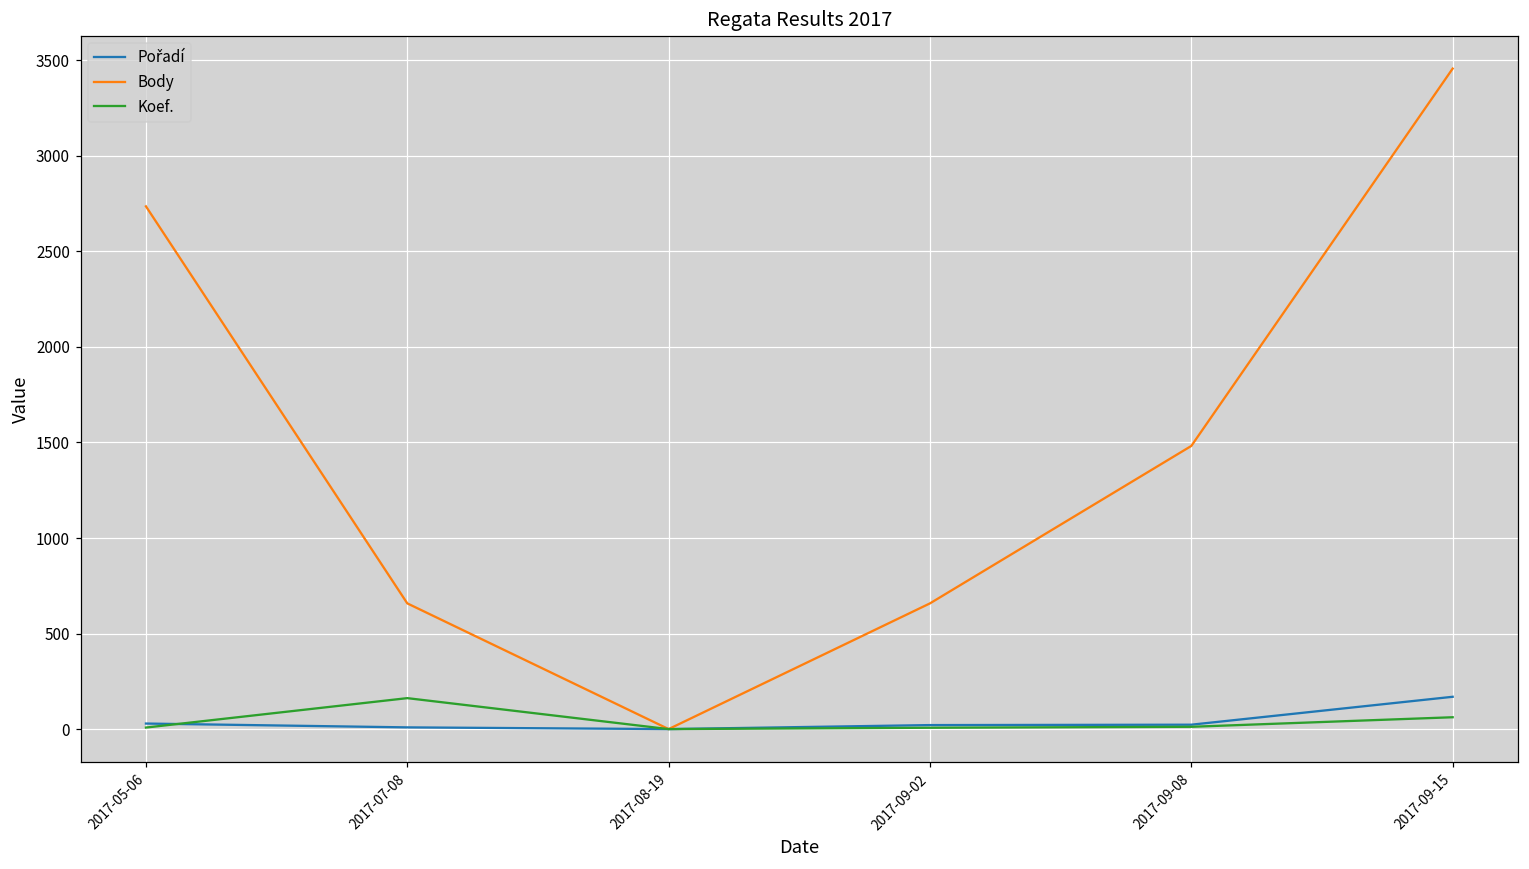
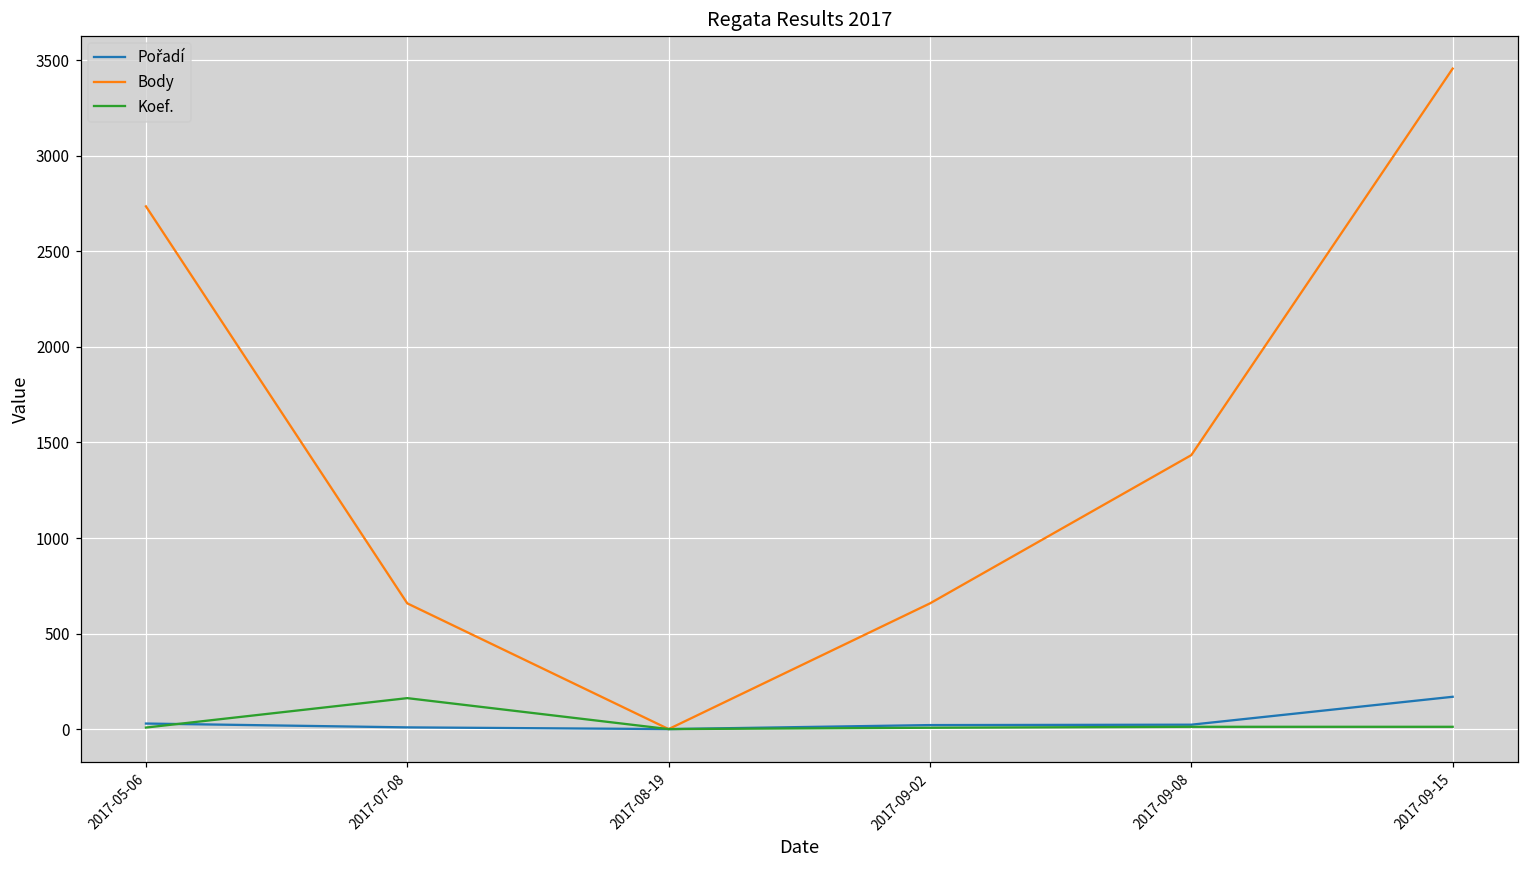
Body, 2017-09-08: 1480 -> 1430
Koef., 2017-09-15: 60 -> 10
